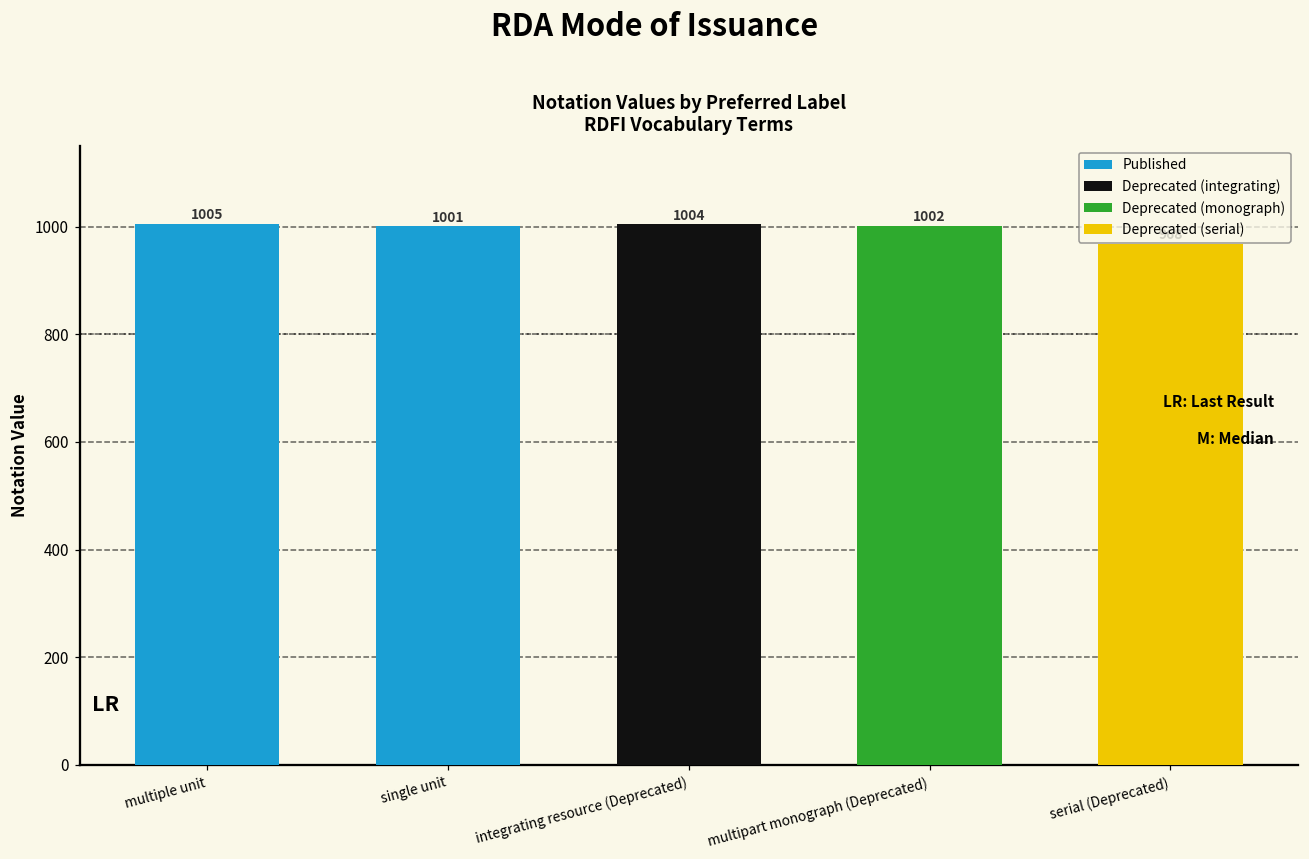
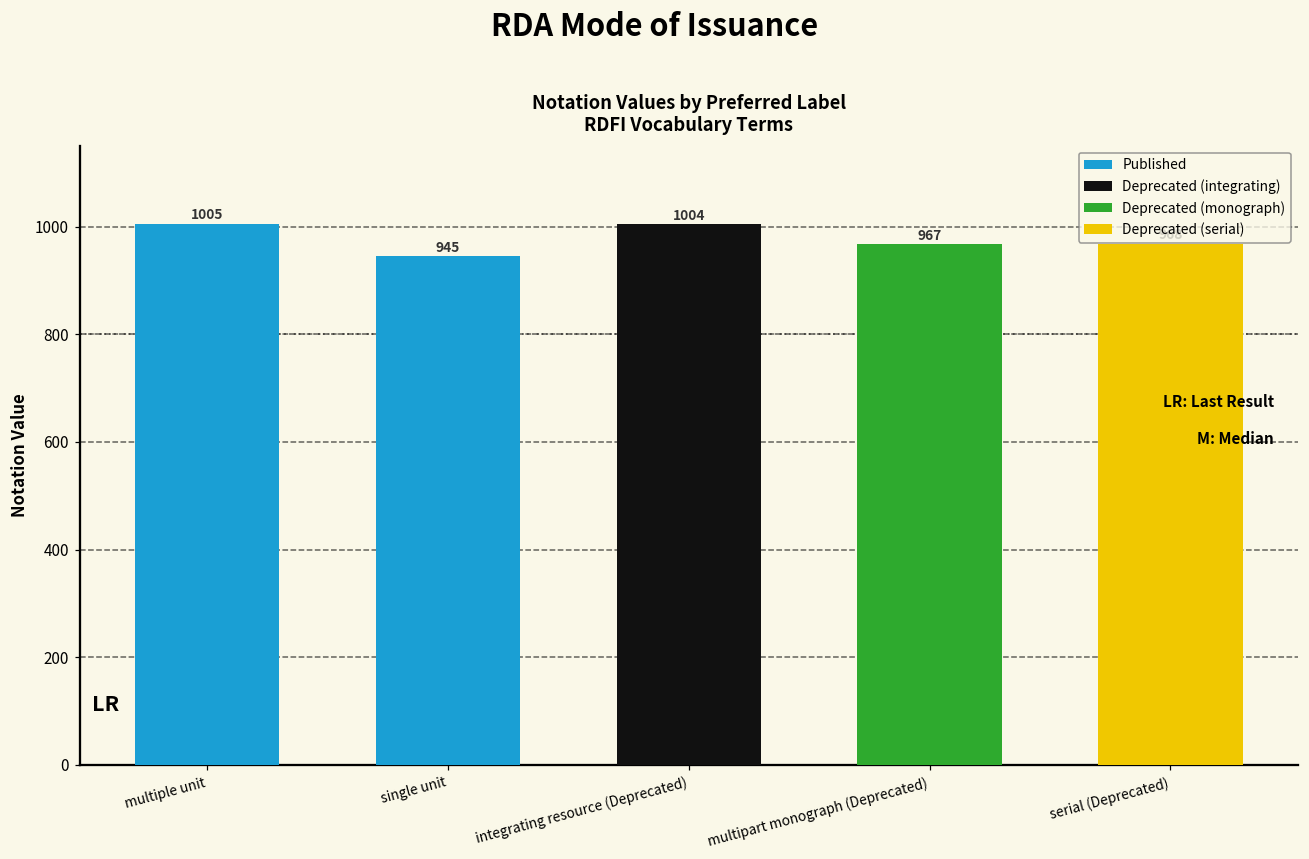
single unit: 1001 -> 945
multipart monograph (Deprecated): 1002 -> 967
